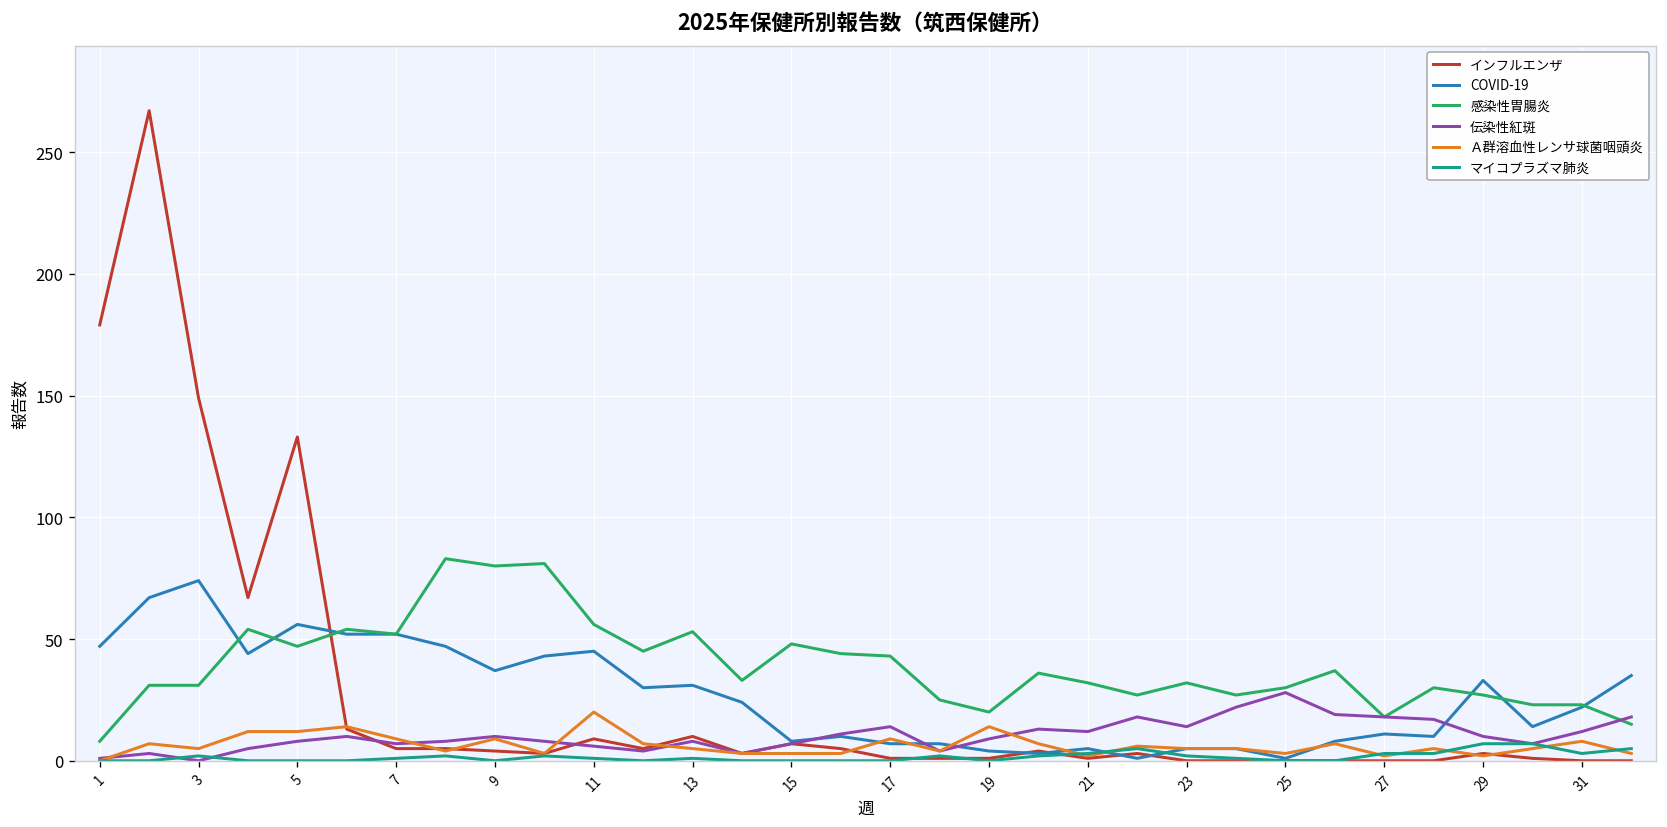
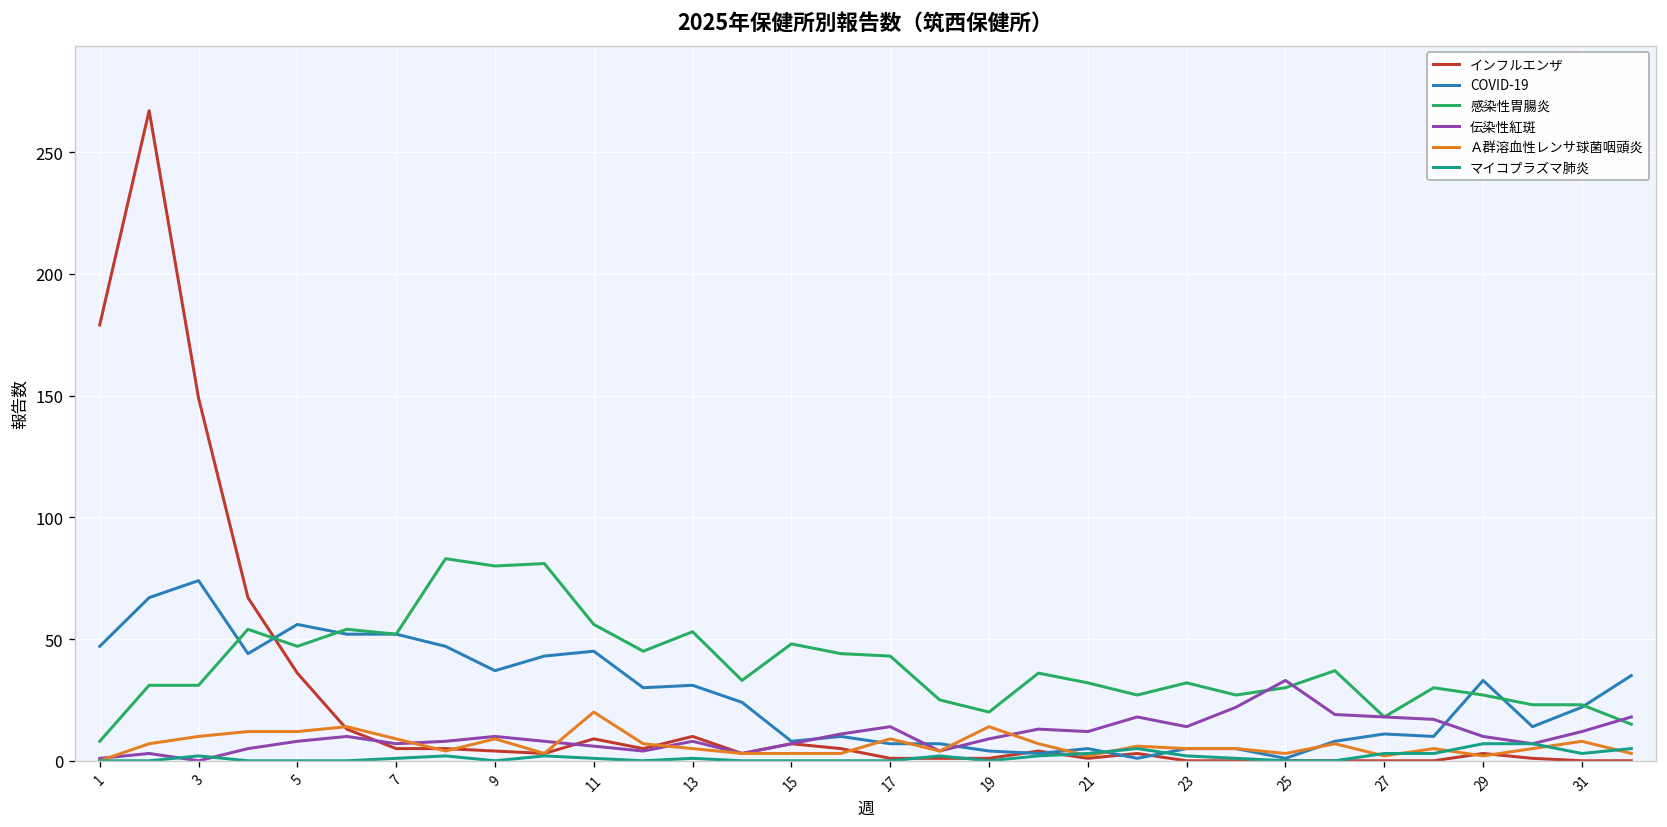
Ａ群溶血性レンサ球菌咽頭炎, 3: 5 -> 10
インフルエンザ, 5: 133 -> 36
伝染性紅斑, 25: 28 -> 33
